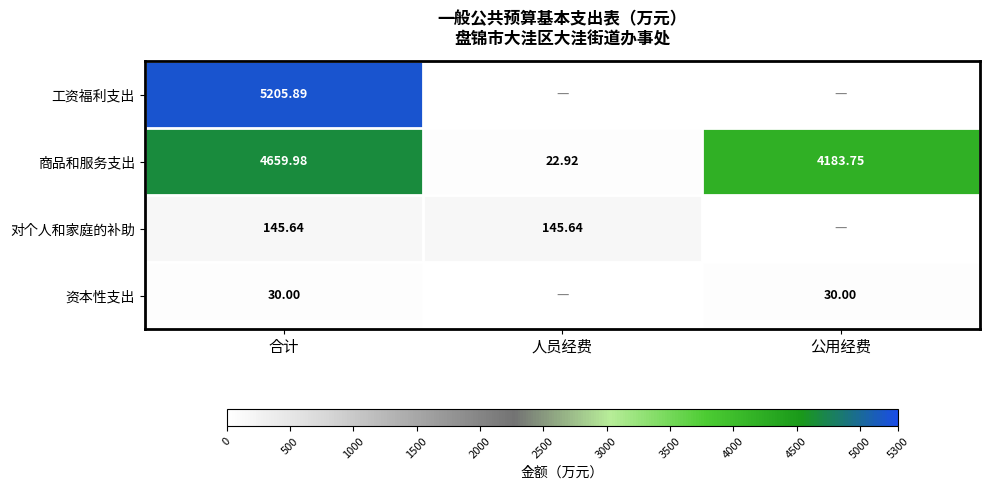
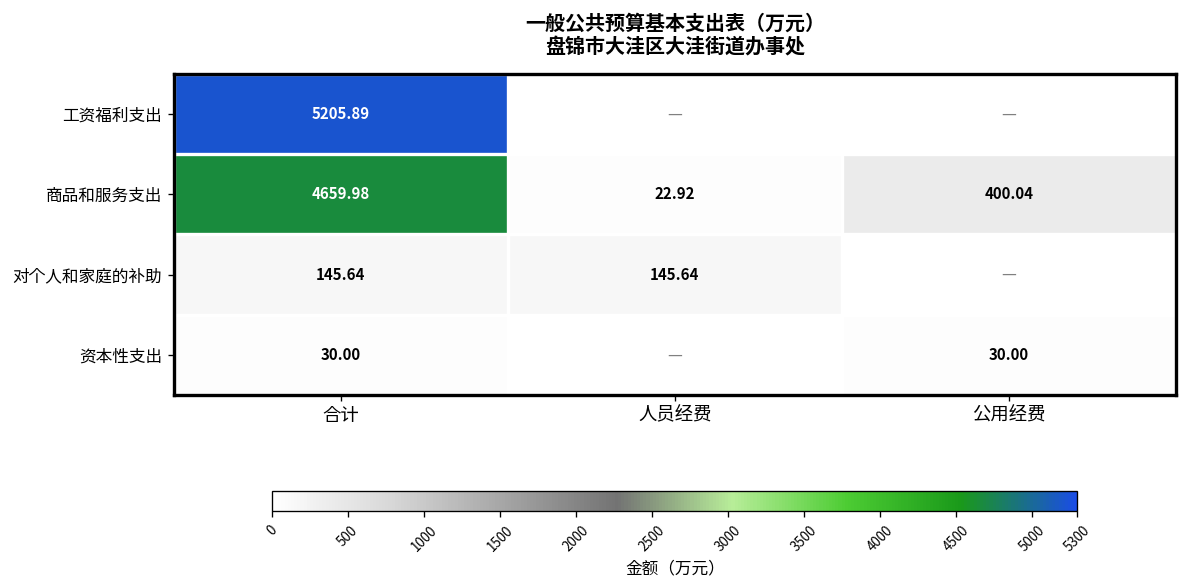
商品和服务支出, 公用经费: 4183.75 -> 400.04
